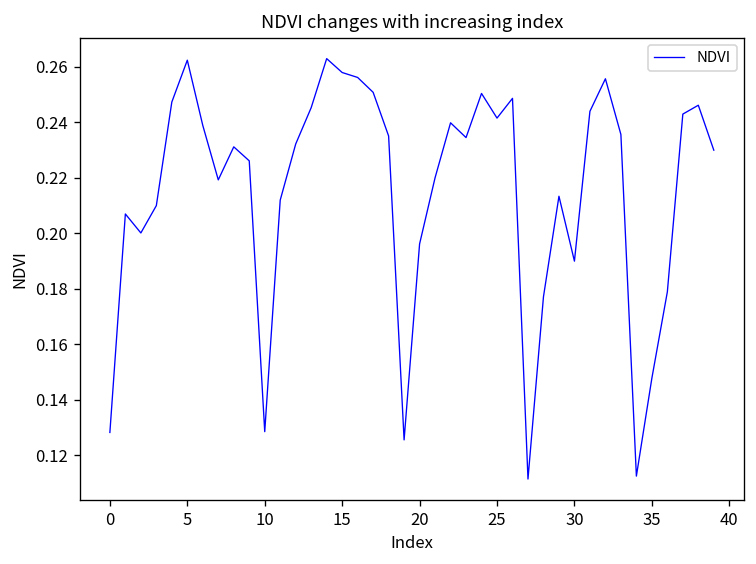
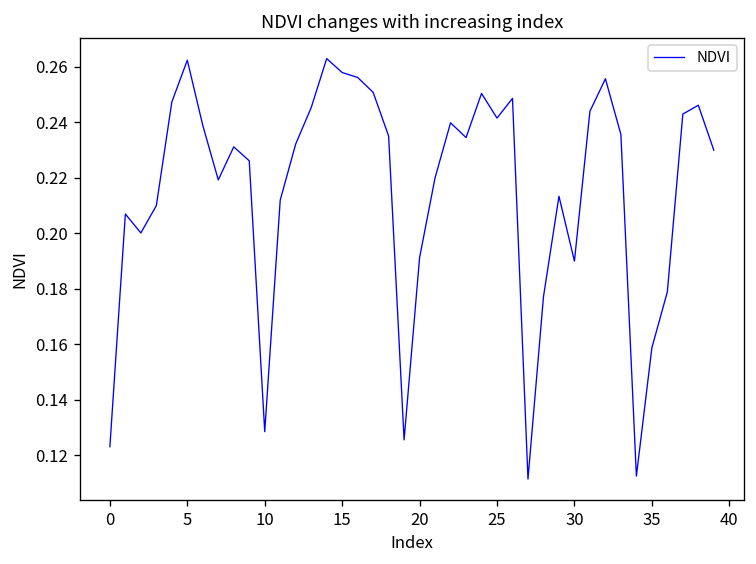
0: 0.128 -> 0.123
20: 0.196 -> 0.191
35: 0.148 -> 0.159
